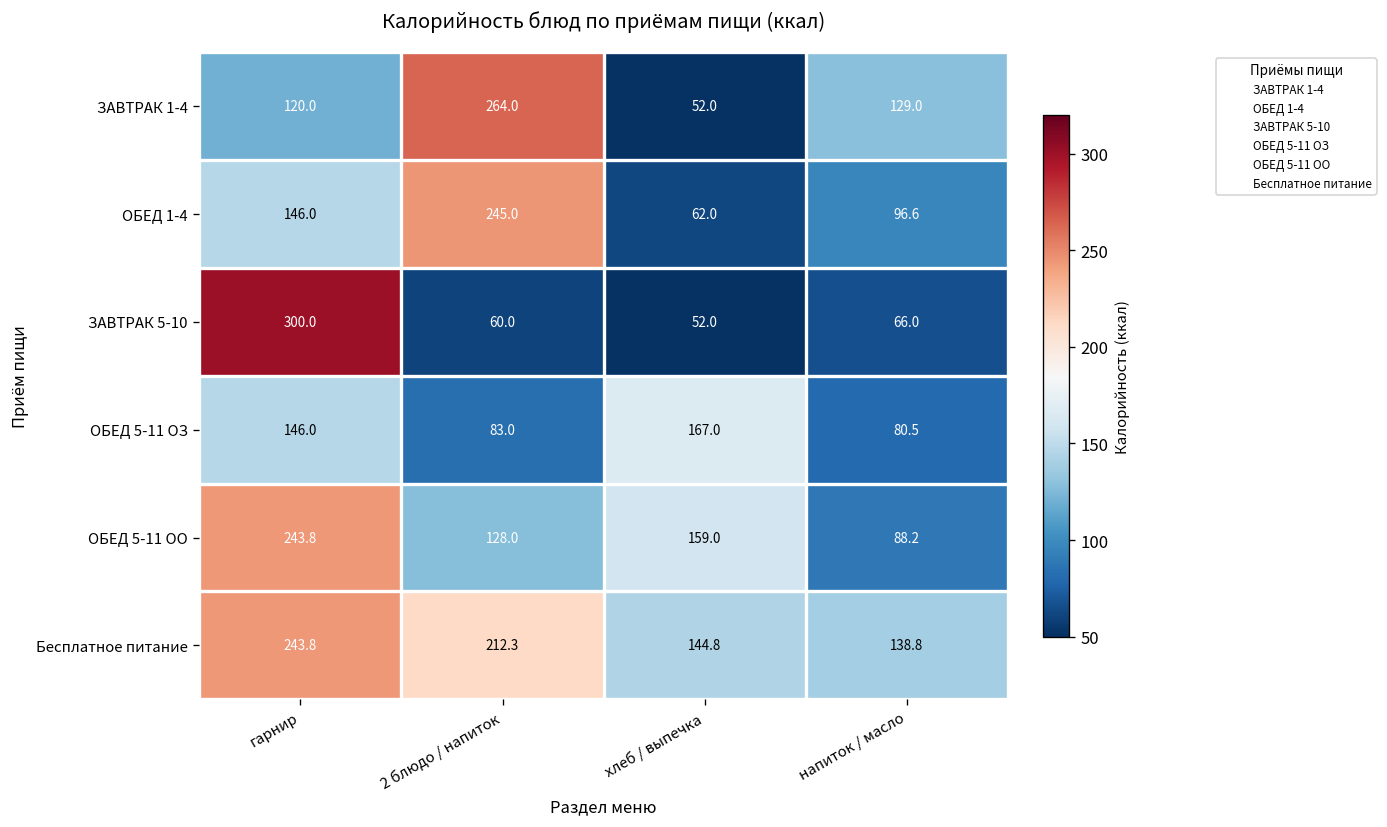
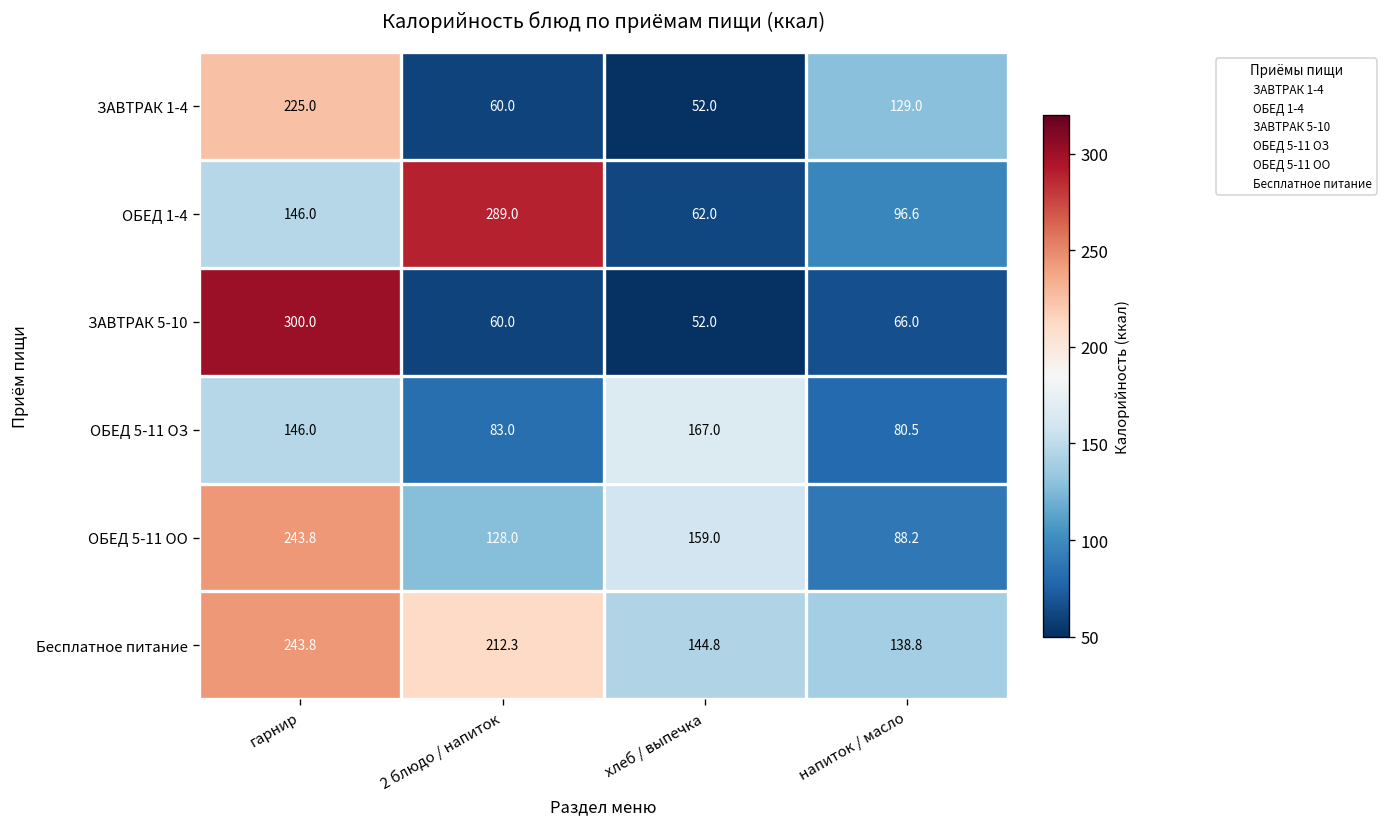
ЗАВТРАК 1-4, гарнир: 120.0 -> 225.0
ЗАВТРАК 1-4, 2 блюдо / напиток: 264.0 -> 60.0
ОБЕД 1-4, 2 блюдо / напиток: 245.0 -> 289.0
